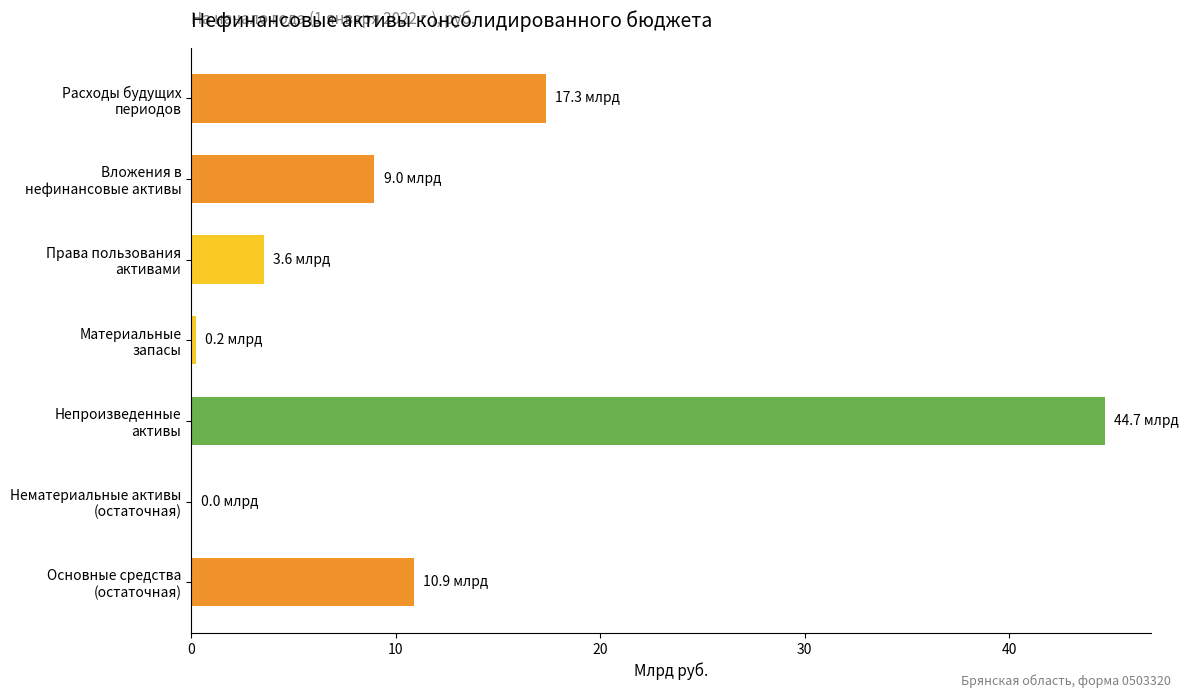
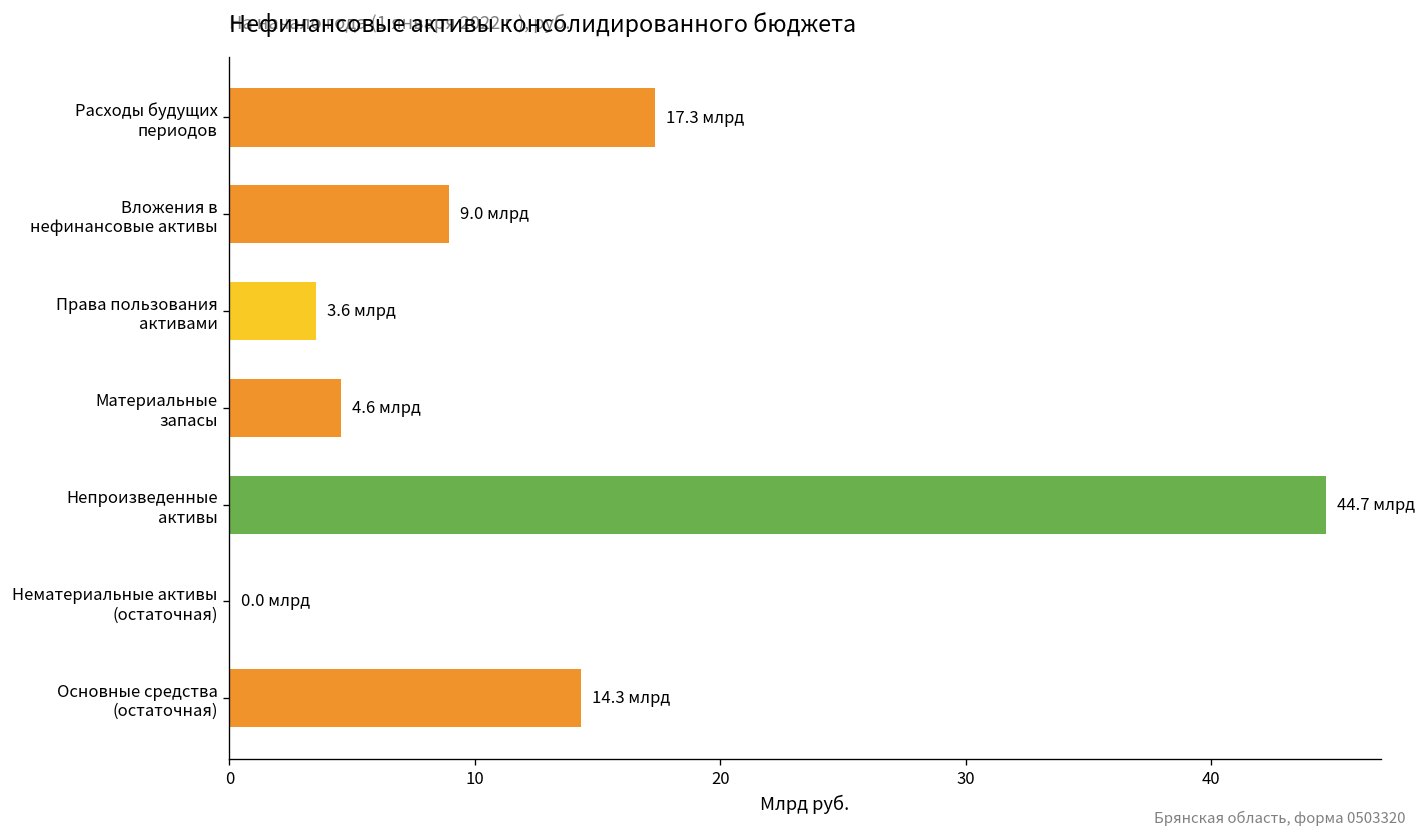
Материальные запасы: 0.2 -> 4.6
Основные средства (остаточная): 10.9 -> 14.3
